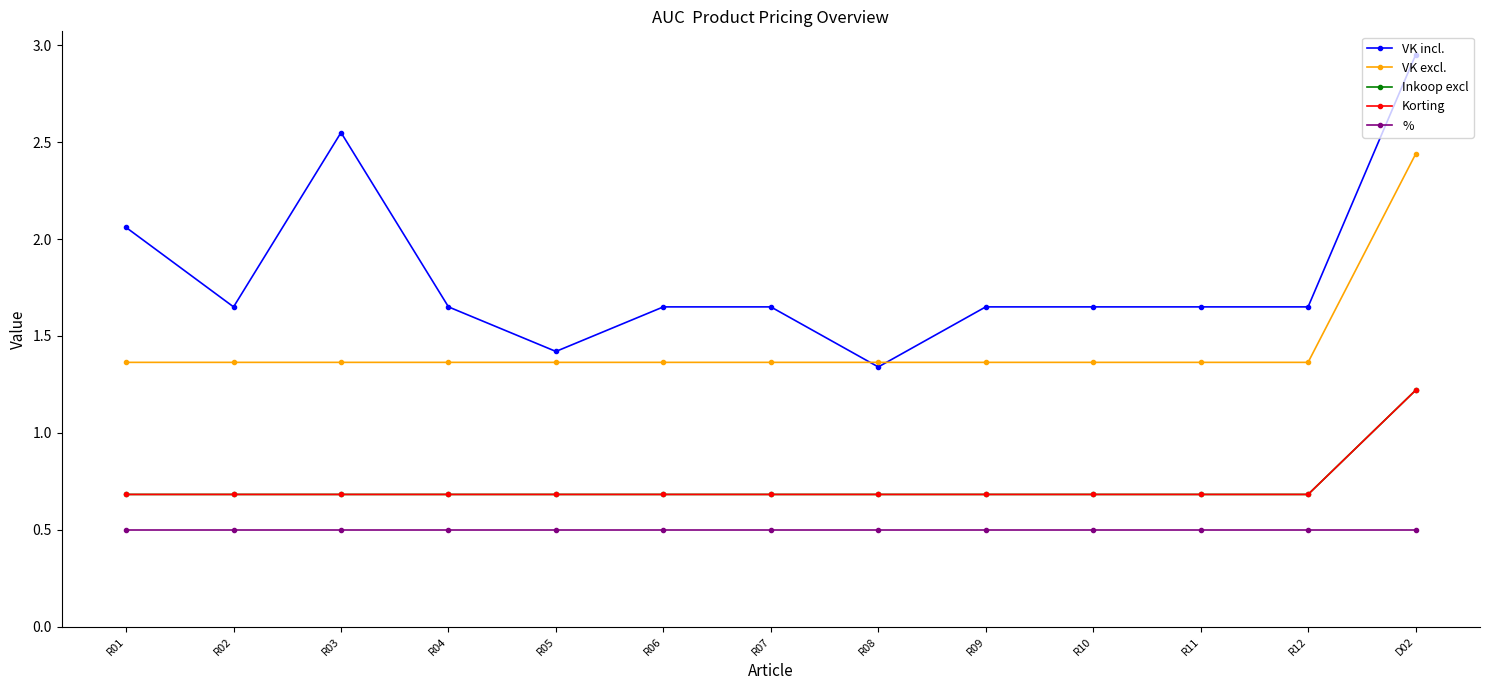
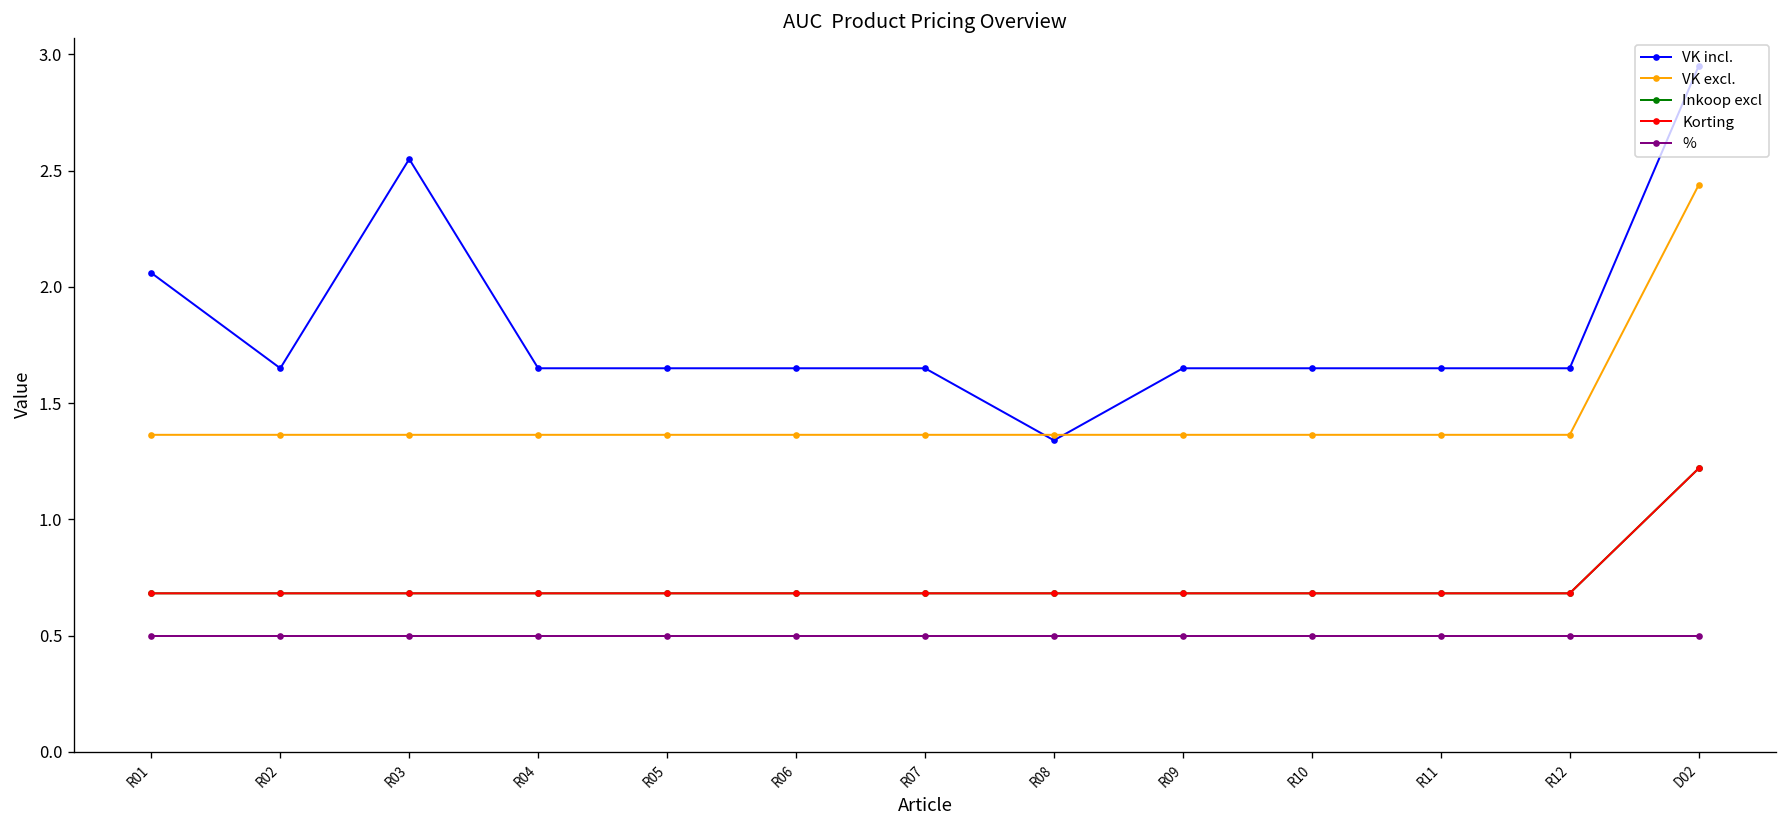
VK incl., R05: 1.42 -> 1.65
